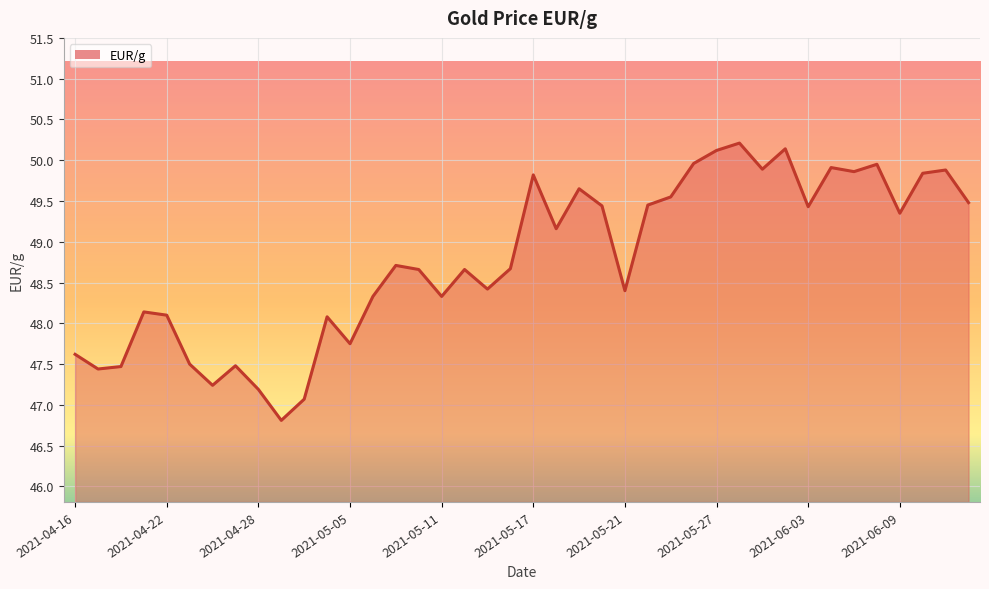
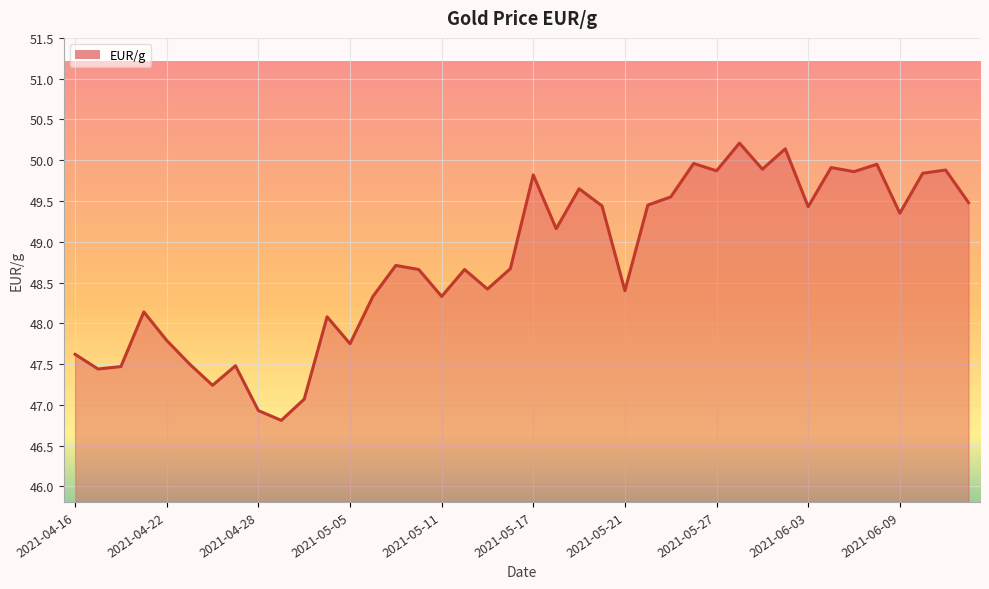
2021-04-22: 48.1 -> 47.8
2021-04-28: 47.2 -> 46.9
2021-05-27: 50.1 -> 49.9
